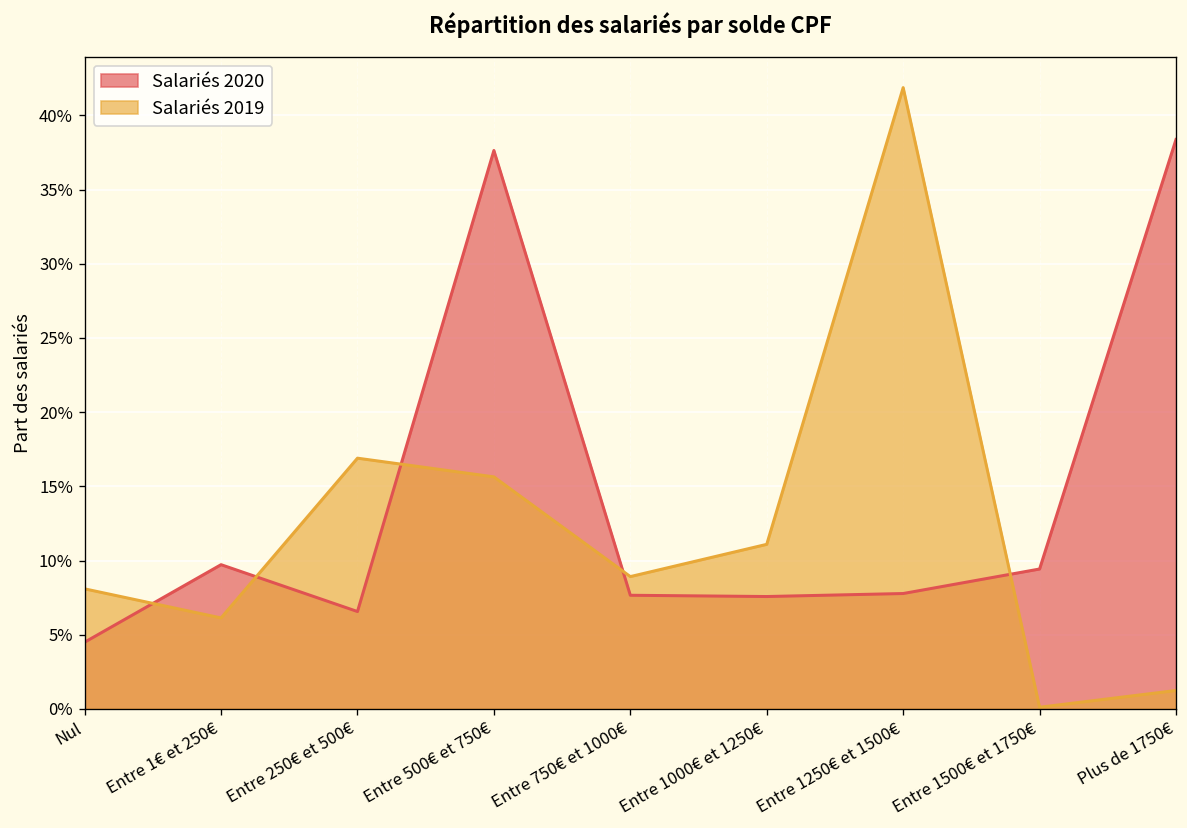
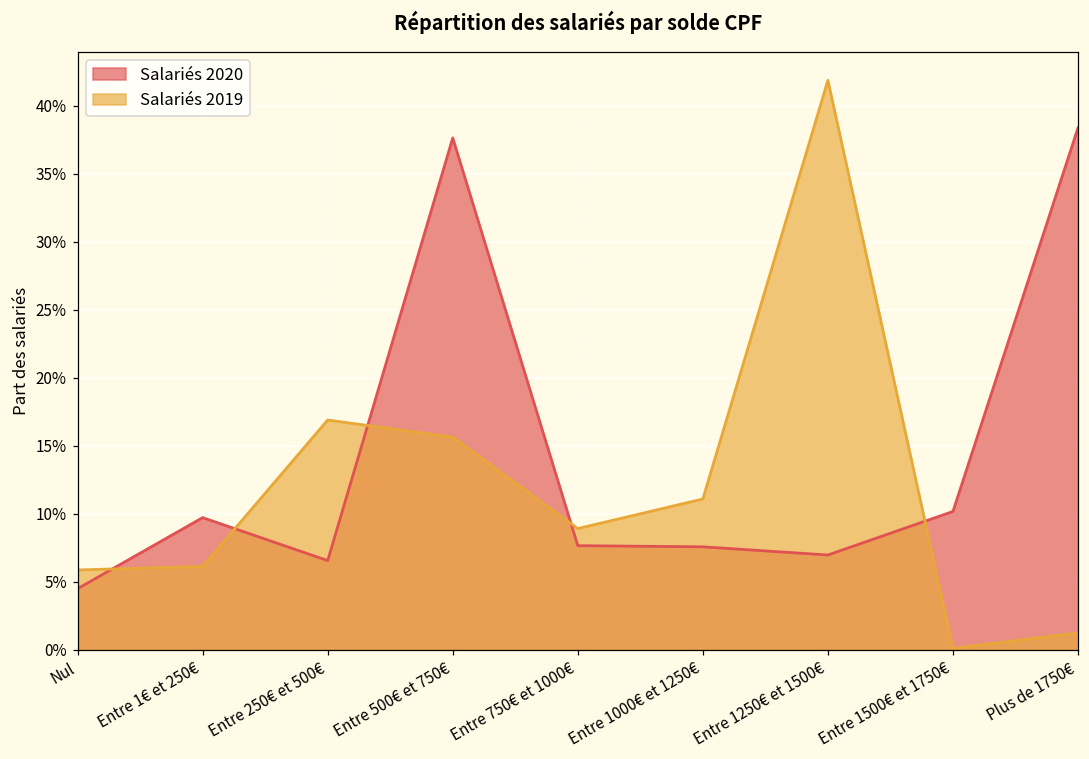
Salariés 2019, Nul: 8.1% -> 5.9%
Salariés 2020, Entre 1250€ et 1500€: 7.8% -> 7.0%
Salariés 2020, Entre 1500€ et 1750€: 9.4% -> 10.2%
